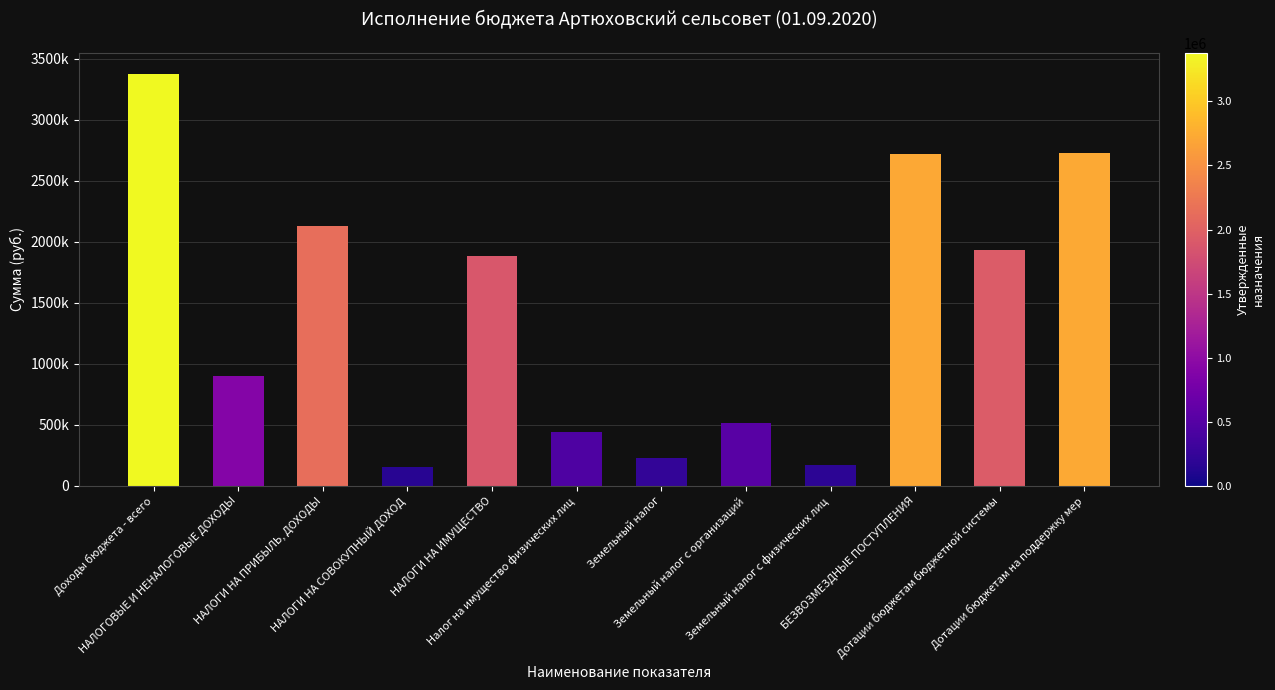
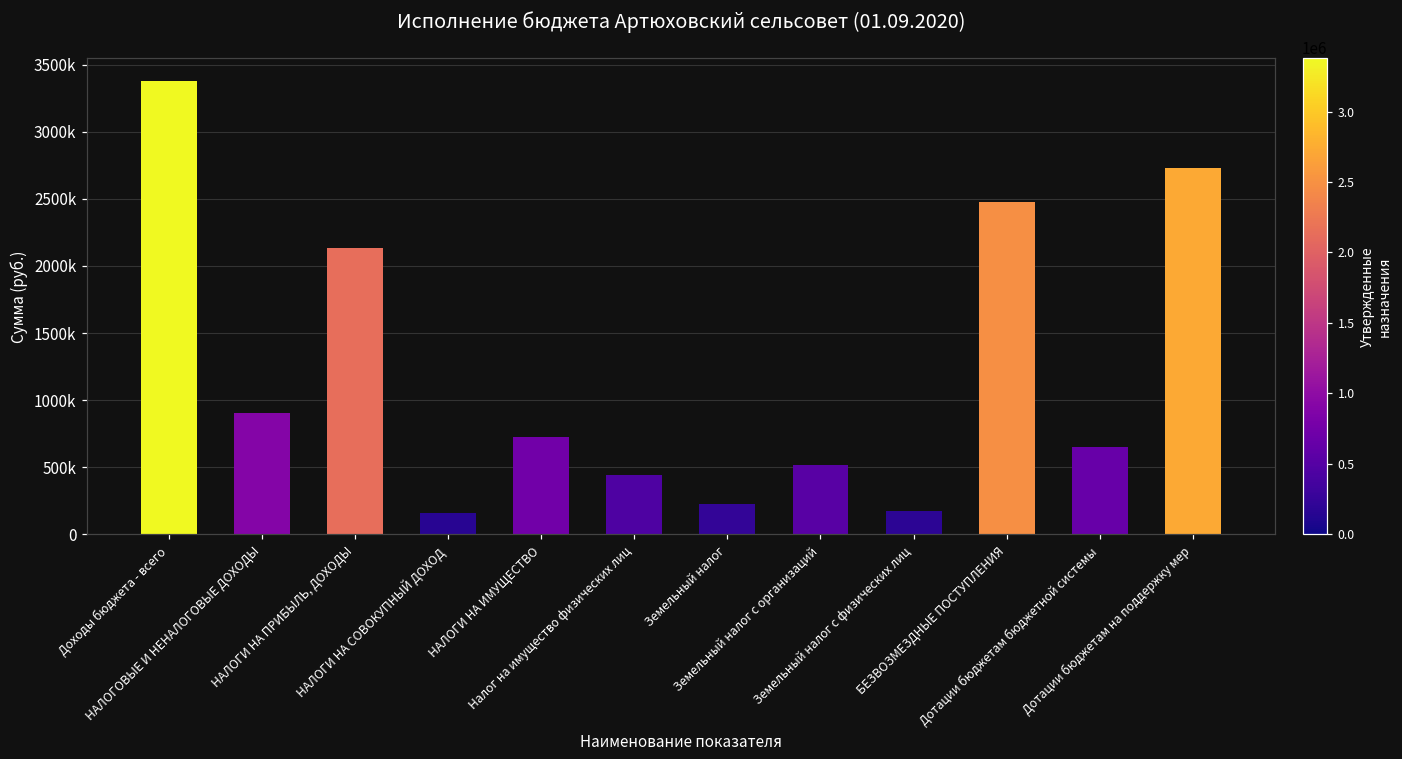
НАЛОГИ НА ИМУЩЕСТВО: 1880000 -> 730000
БЕЗВОЗМЕЗДНЫЕ ПОСТУПЛЕНИЯ: 2710000 -> 2470000
Дотации бюджетам бюджетной системы: 1930000 -> 650000
